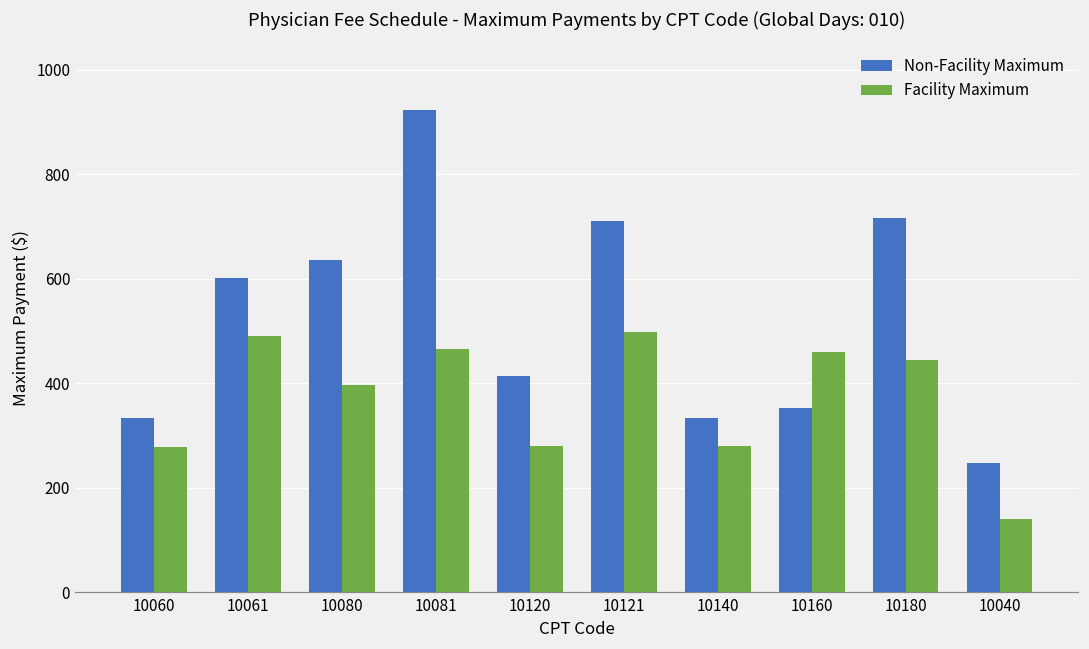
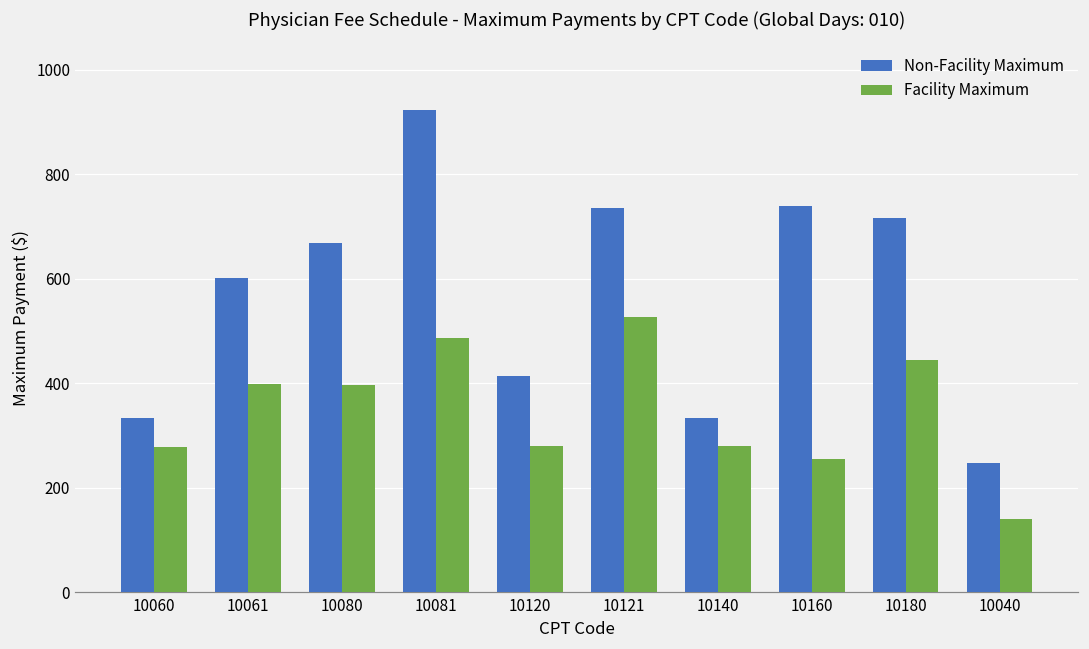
Facility Maximum, 10061: 490 -> 400
Non-Facility Maximum, 10080: 640 -> 670
Facility Maximum, 10081: 470 -> 490
Non-Facility Maximum, 10121: 710 -> 740
Facility Maximum, 10121: 500 -> 530
Non-Facility Maximum, 10160: 350 -> 740
Facility Maximum, 10160: 460 -> 260
